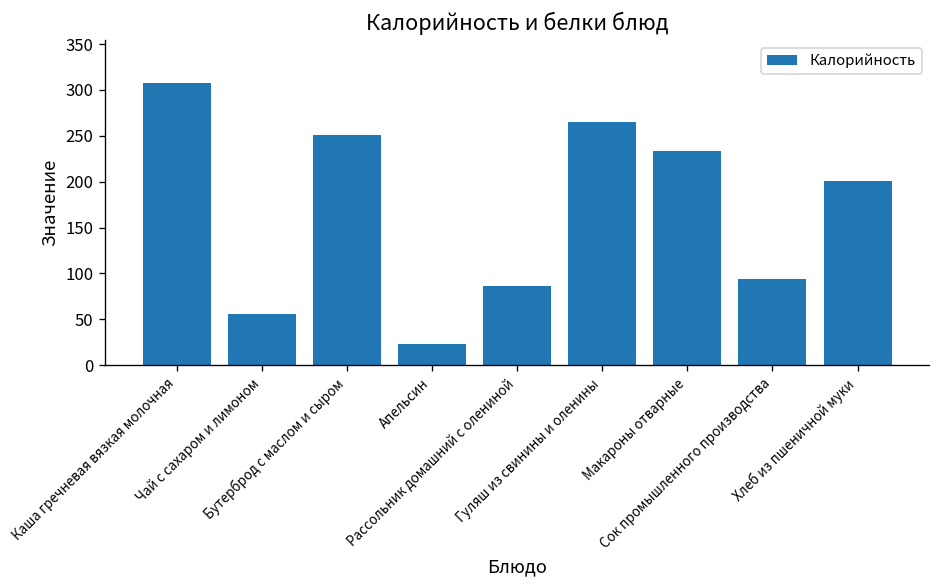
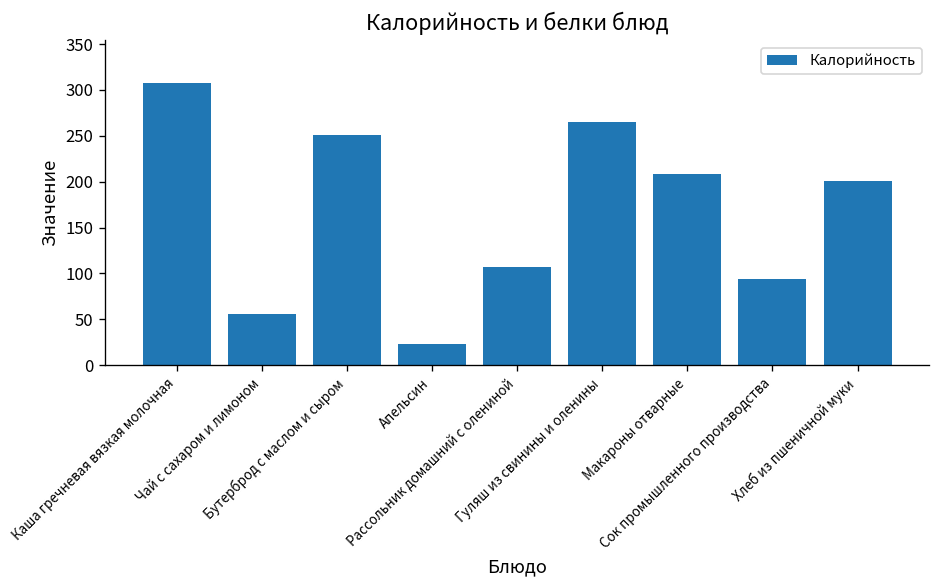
Рассольник домашний с олениной: 90 -> 110
Макароны отварные: 230 -> 210
